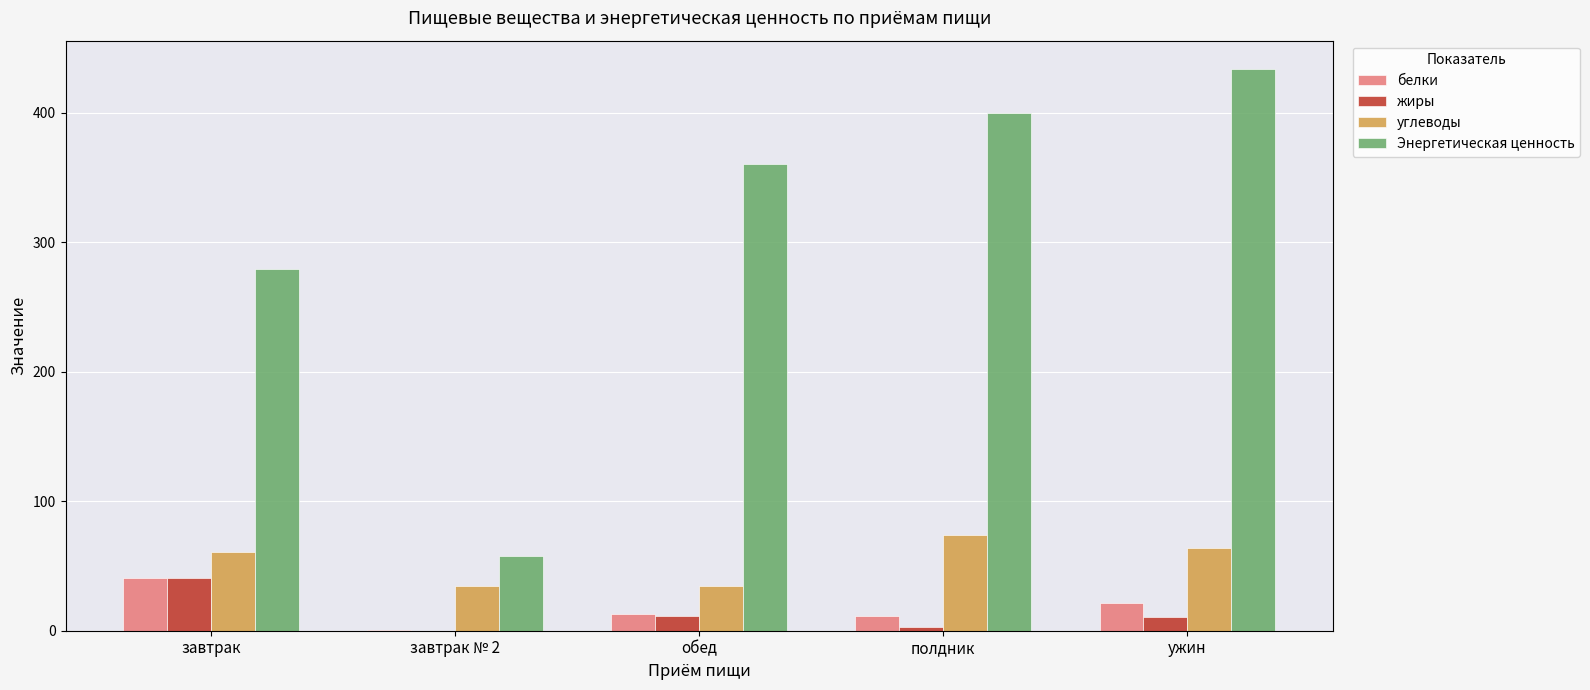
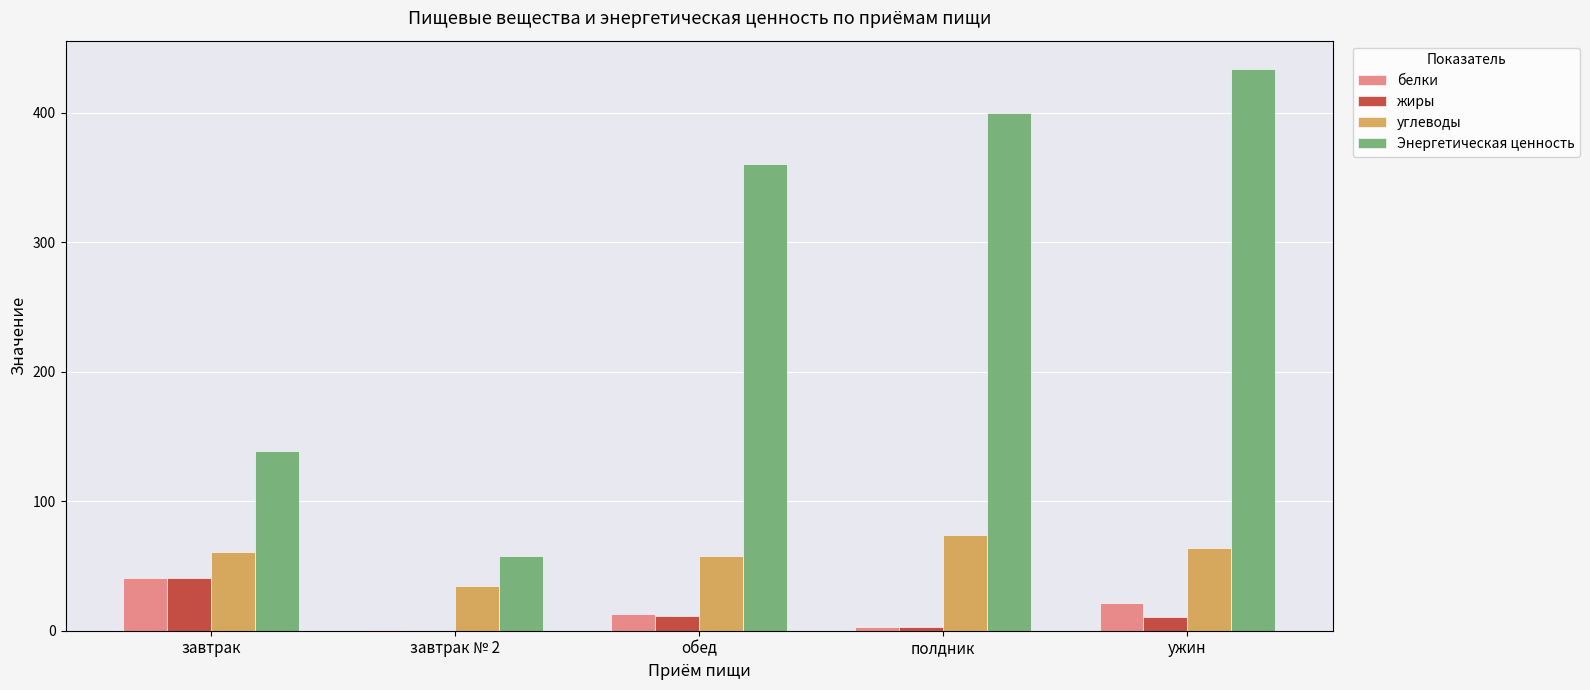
Энергетическая ценность, завтрак: 279 -> 139
углеводы, обед: 35 -> 58
белки, полдник: 11 -> 3
